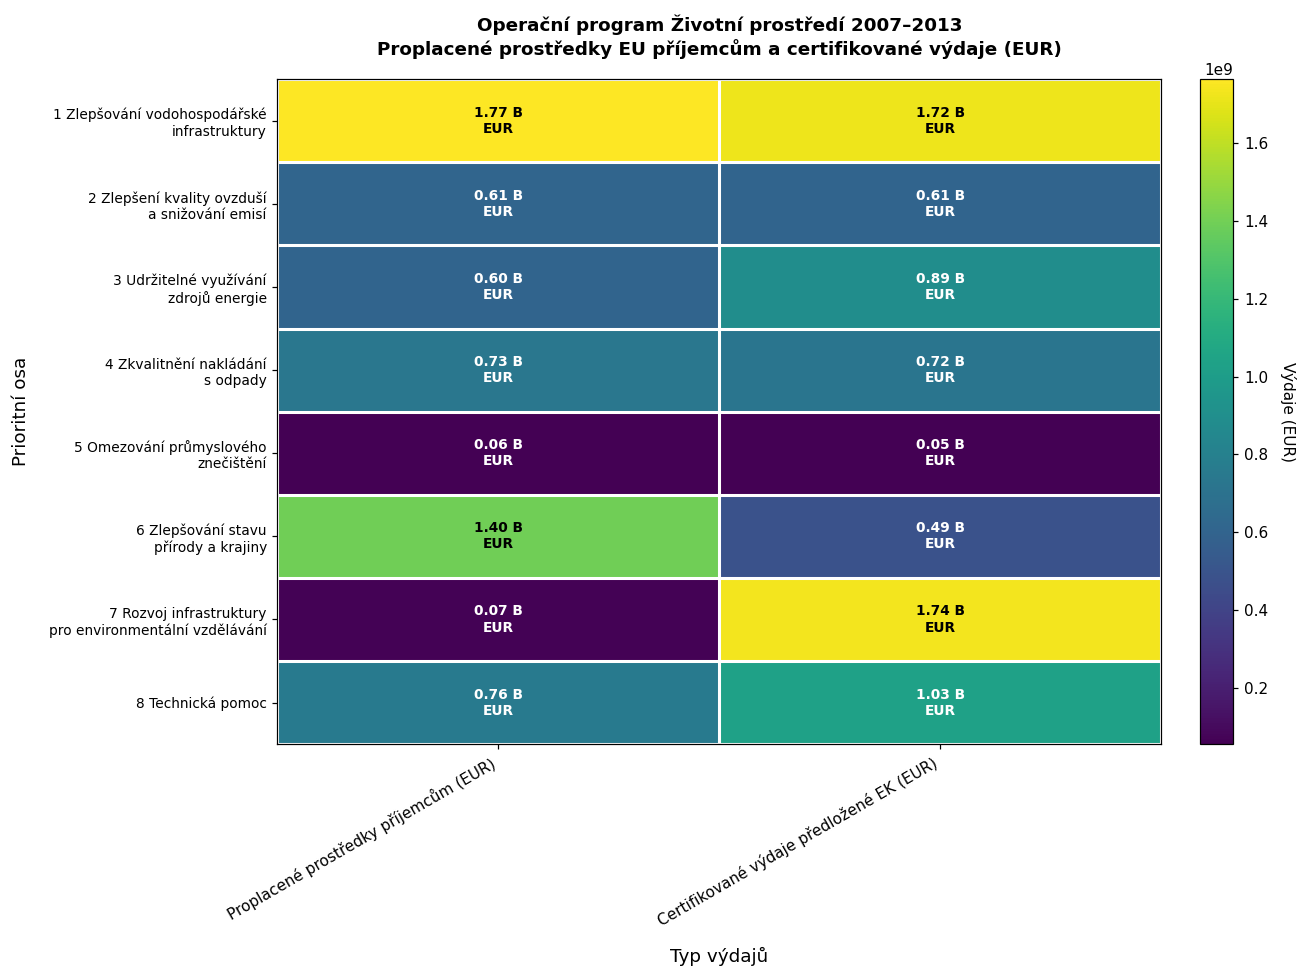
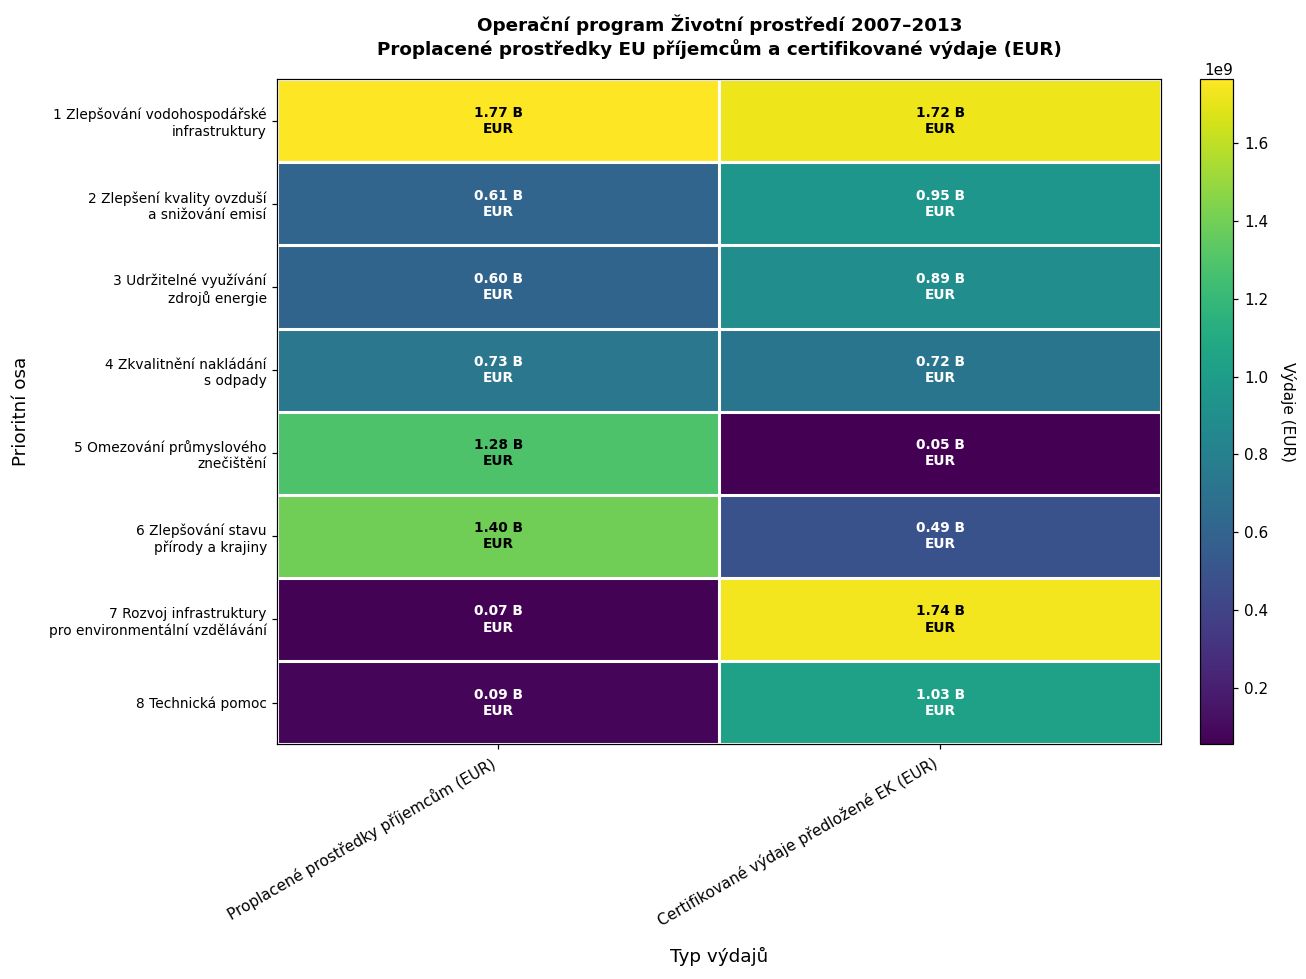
2 Zlepšení kvality ovzduší a snižování emisí, Certifikované výdaje předložené EK (EUR): 0.61 -> 0.95
5 Omezování průmyslového znečištění, Proplacené prostředky příjemcům (EUR): 0.06 -> 1.28
8 Technická pomoc, Proplacené prostředky příjemcům (EUR): 0.76 -> 0.09
